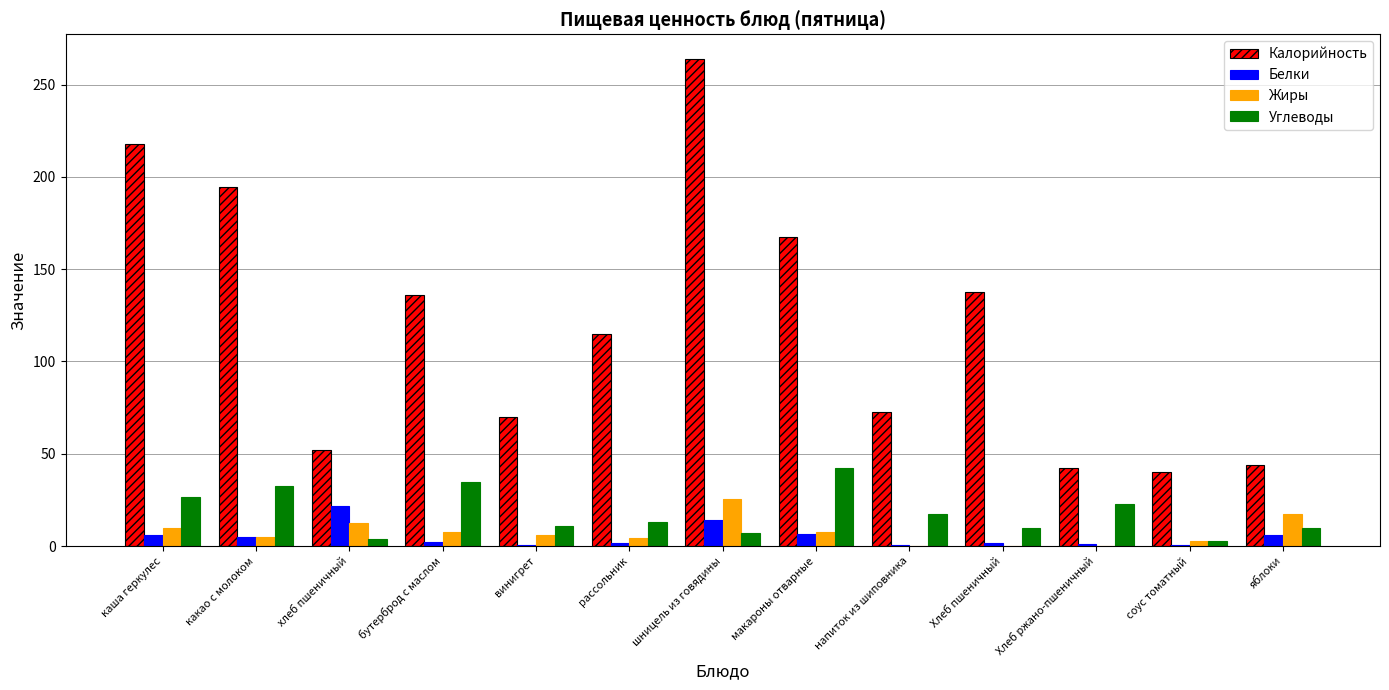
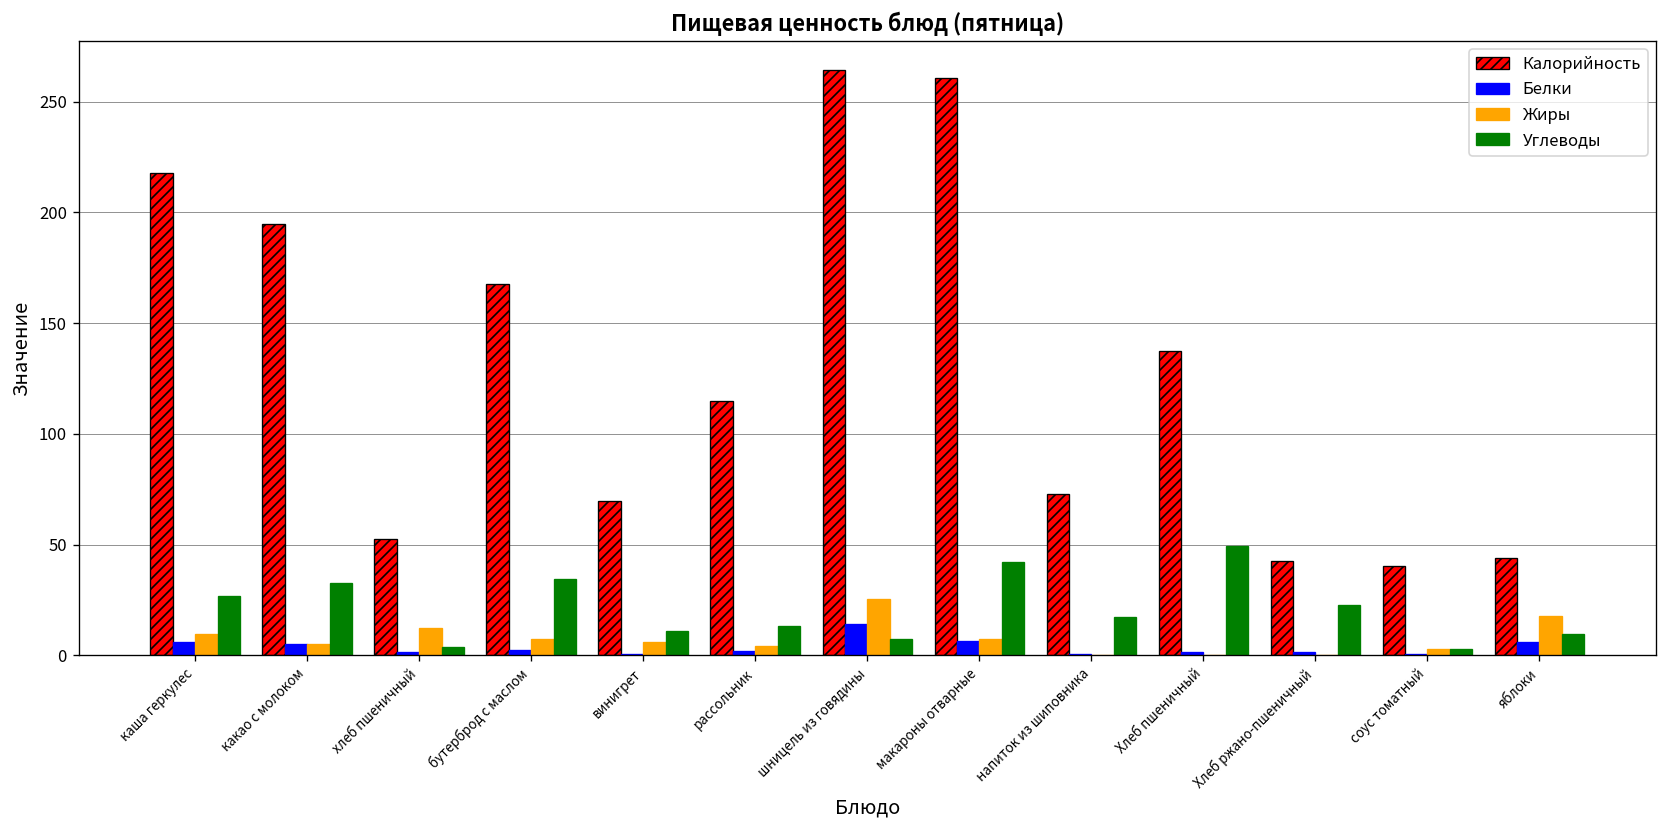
Белки, хлеб пшеничный: 22 -> 2
Калорийность, бутерброд с маслом: 136 -> 168
Калорийность, макароны отварные: 167 -> 261
Углеводы, Хлеб пшеничный: 10 -> 49
